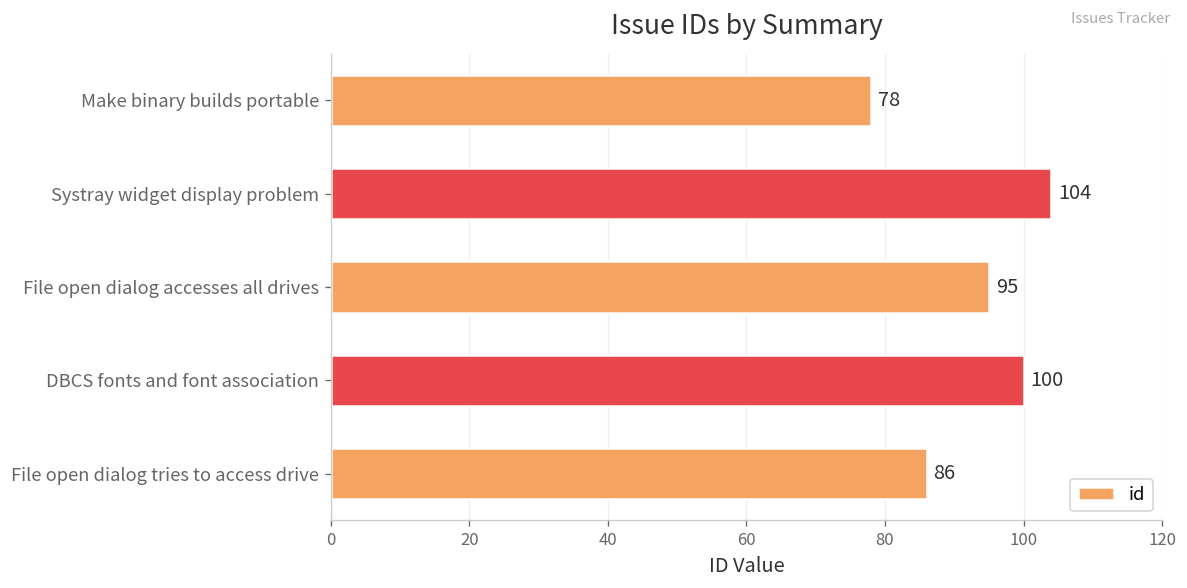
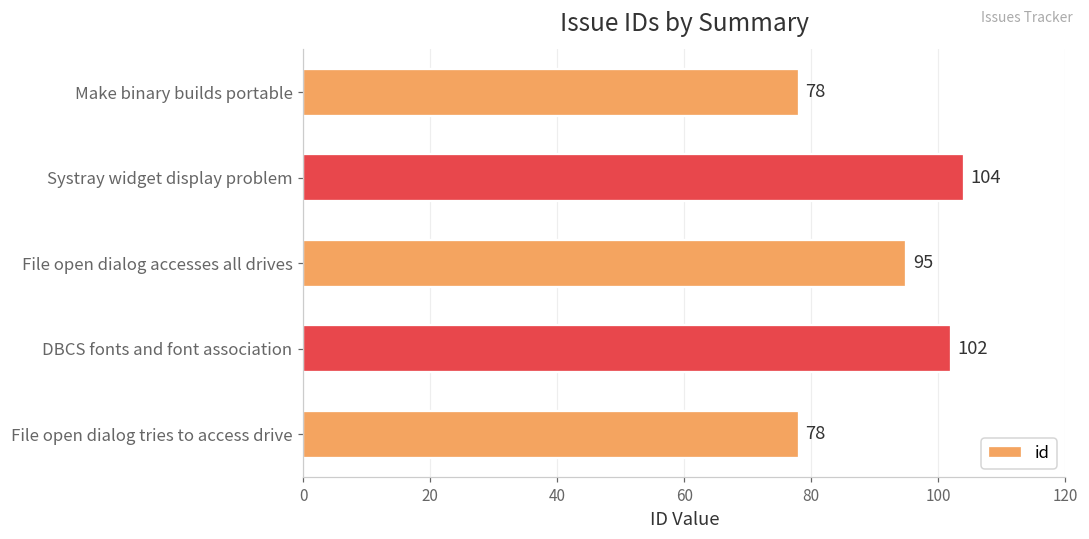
DBCS fonts and font association: 100 -> 102
File open dialog tries to access drive: 86 -> 78
